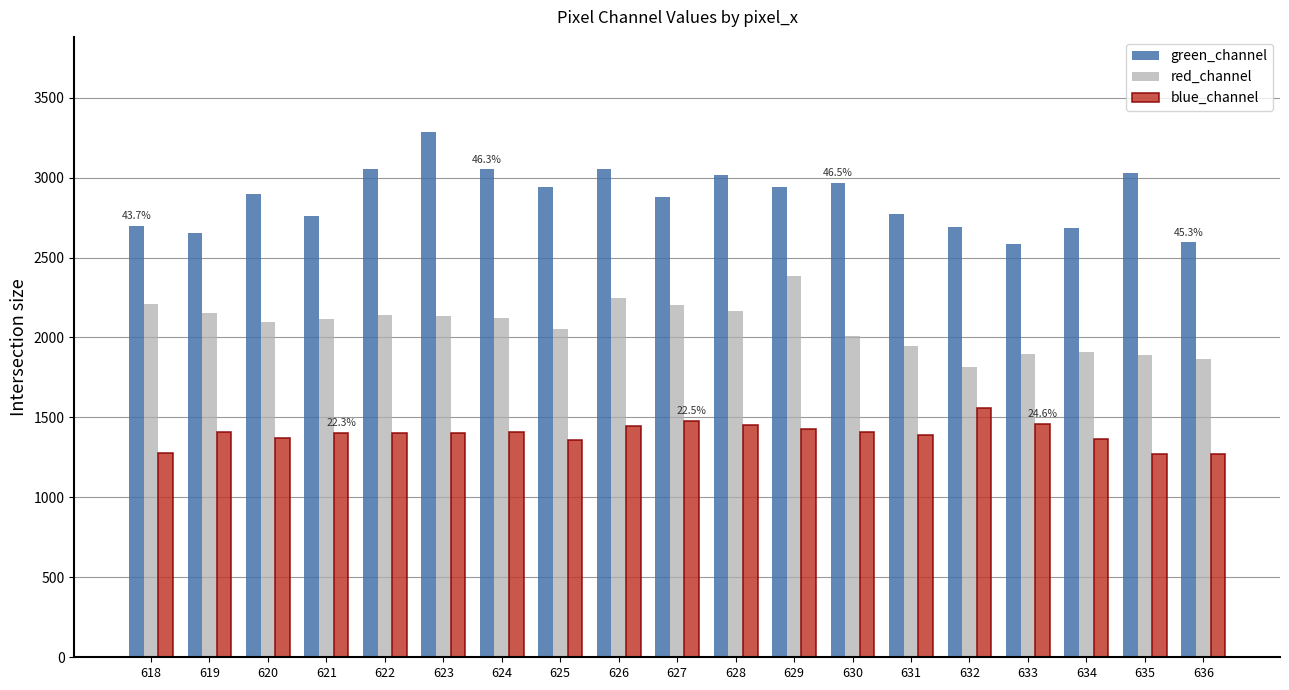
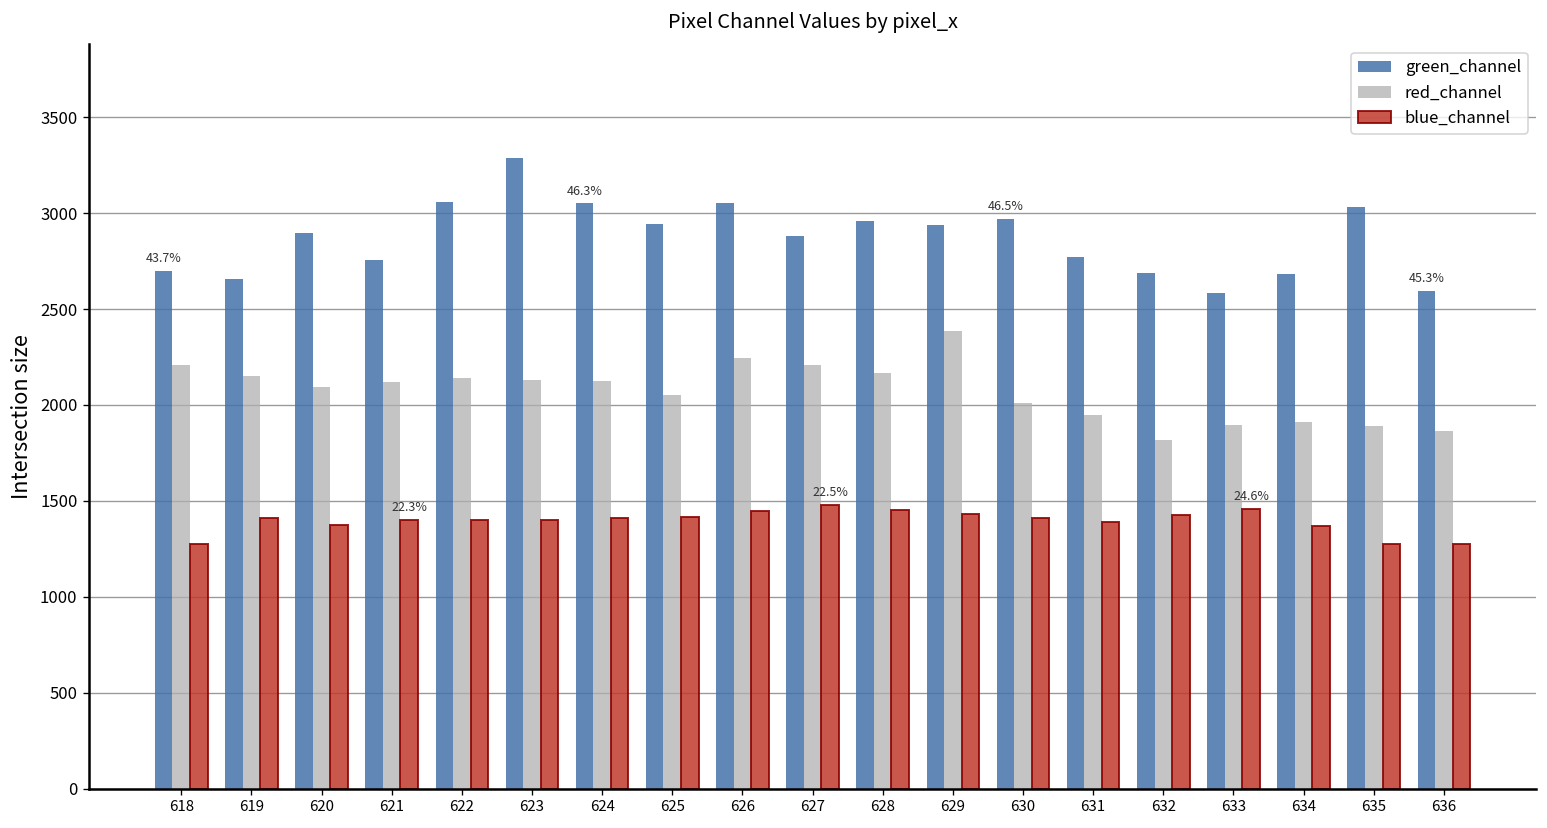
blue_channel, 625: 1360 -> 1420
green_channel, 628: 3010 -> 2960
blue_channel, 632: 1560 -> 1420
